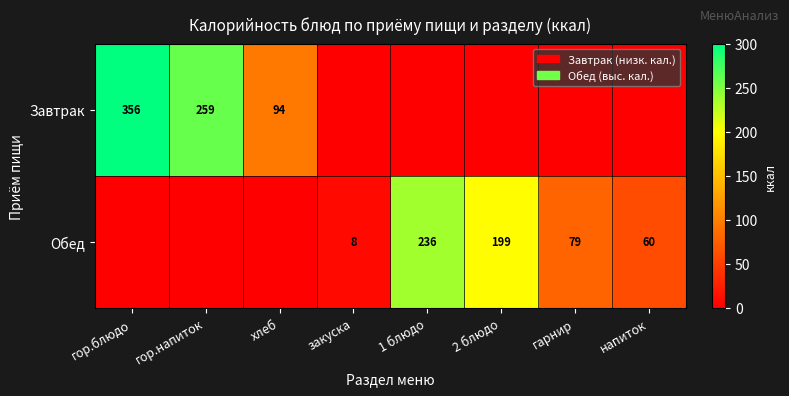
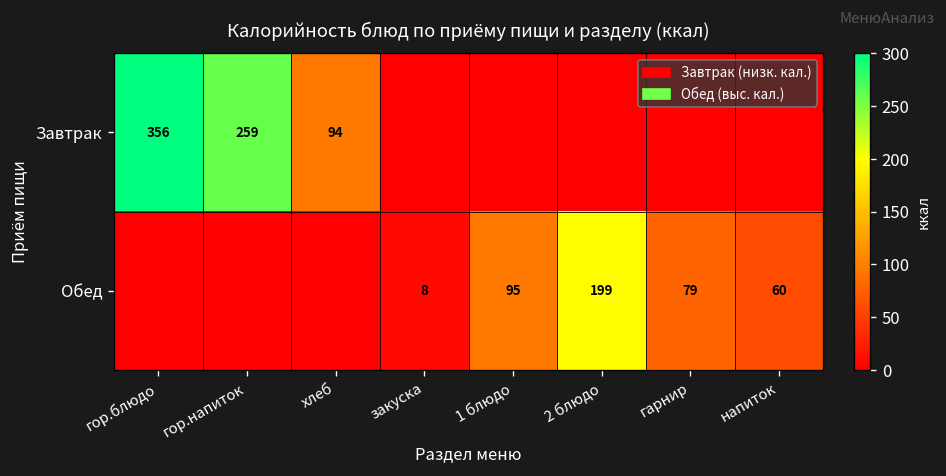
Обед, 1 блюдо: 236 -> 95
